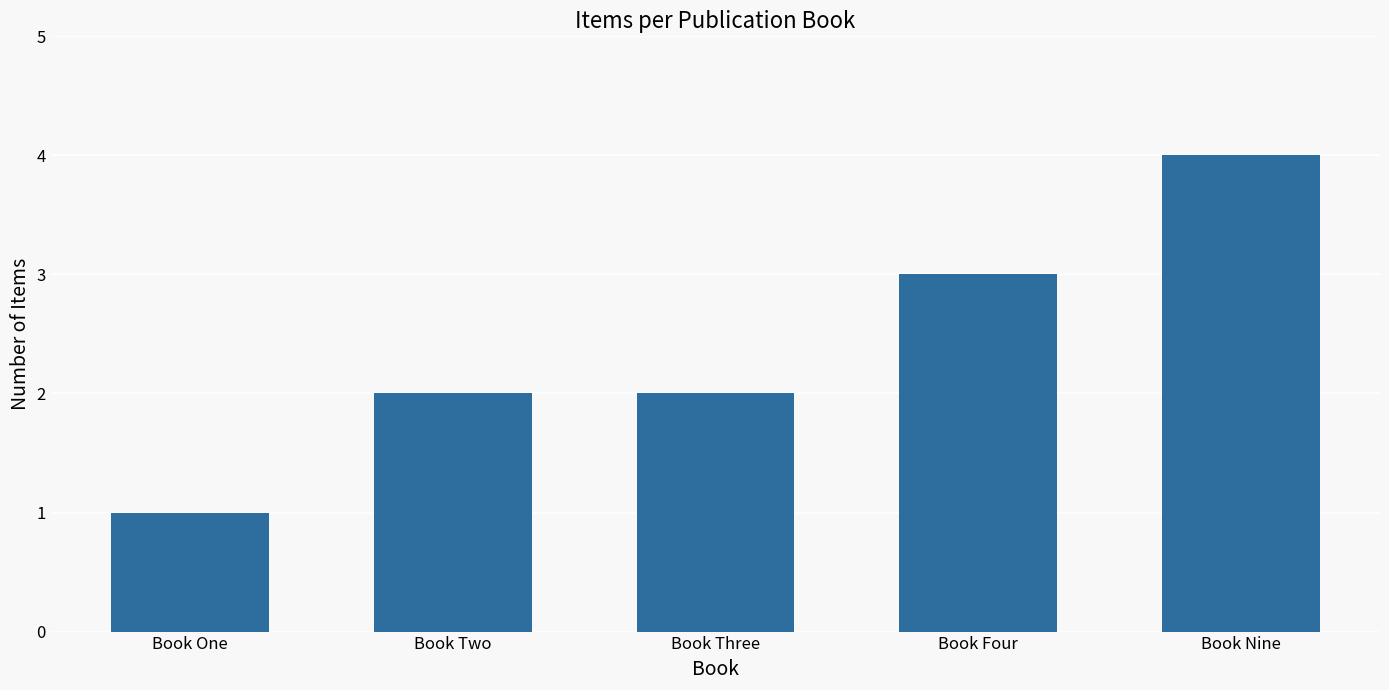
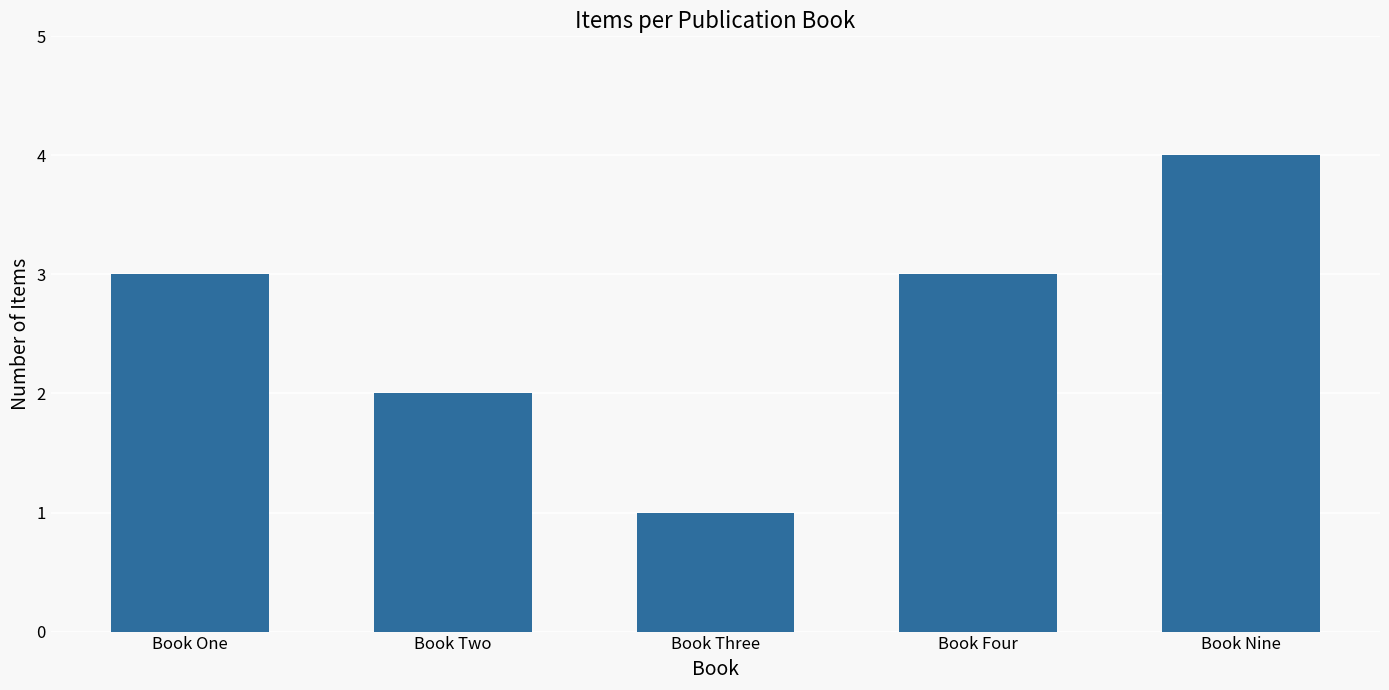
Book One: 1 -> 3
Book Three: 2 -> 1
